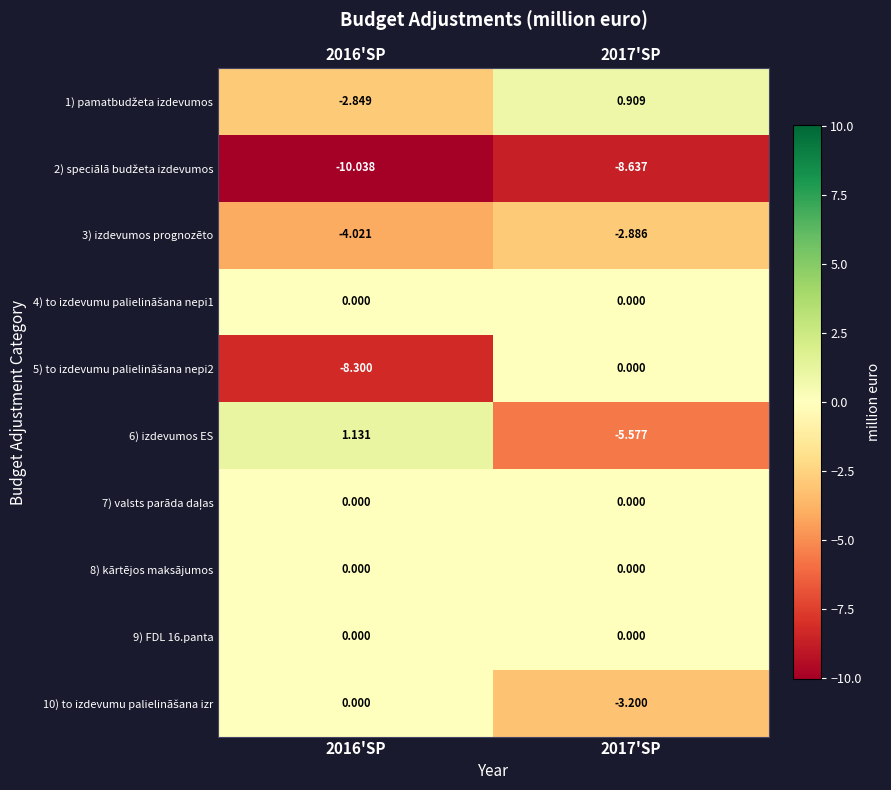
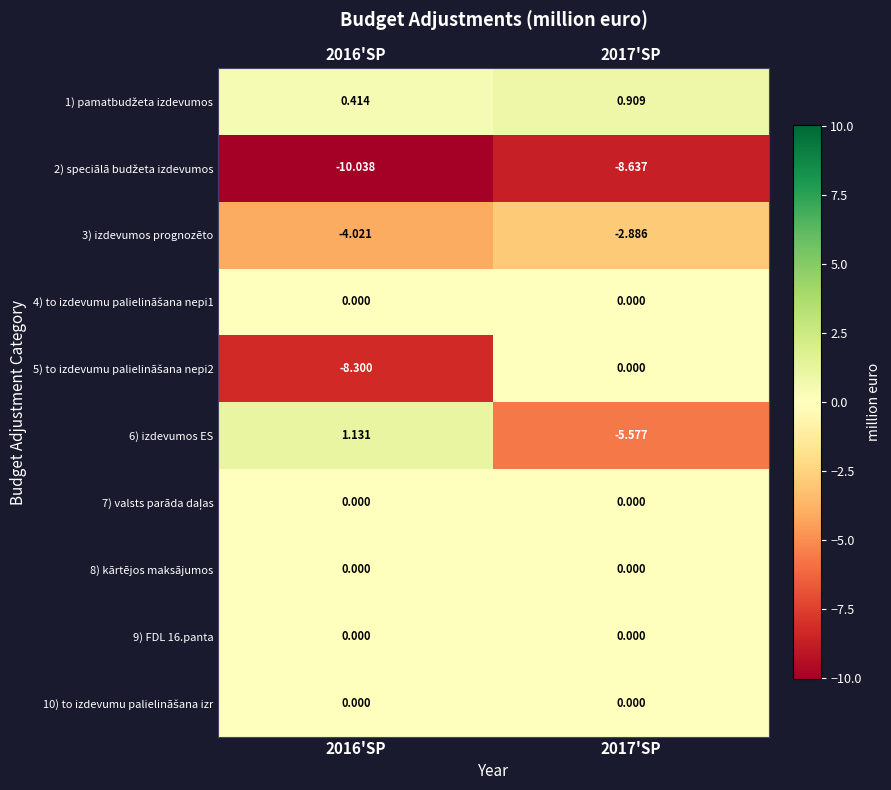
1) pamatbudžeta izdevumos, 2016'SP: -2.849 -> 0.414
10) to izdevumu palielināšana izr, 2017'SP: -3.200 -> 0.000
